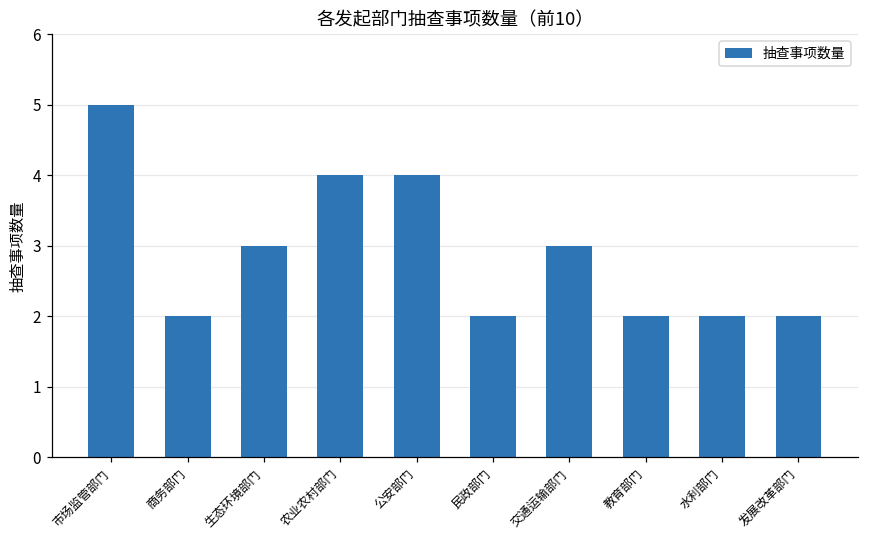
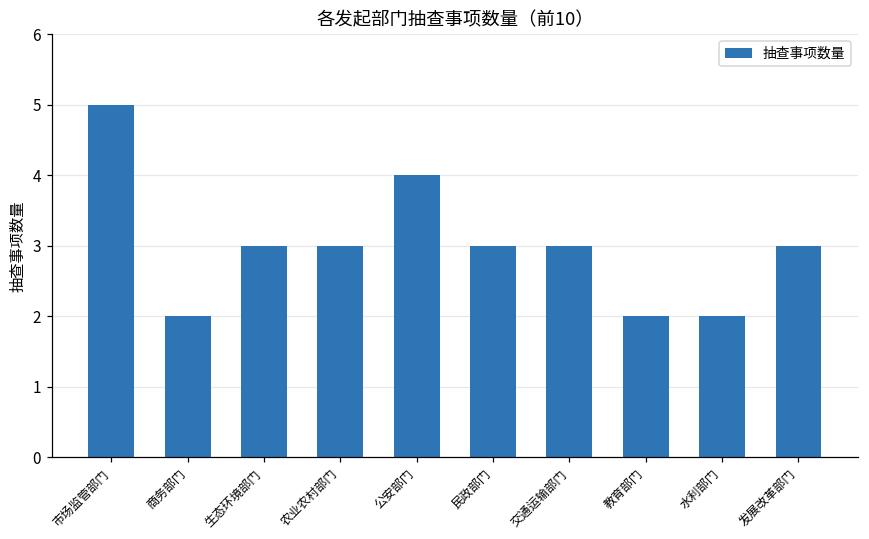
农业农村部门: 4 -> 3
民政部门: 2 -> 3
发展改革部门: 2 -> 3
